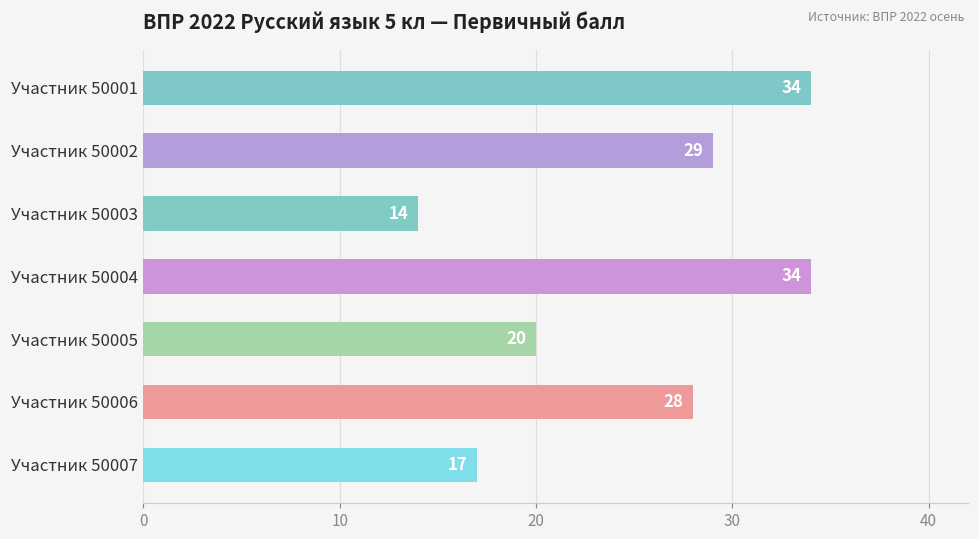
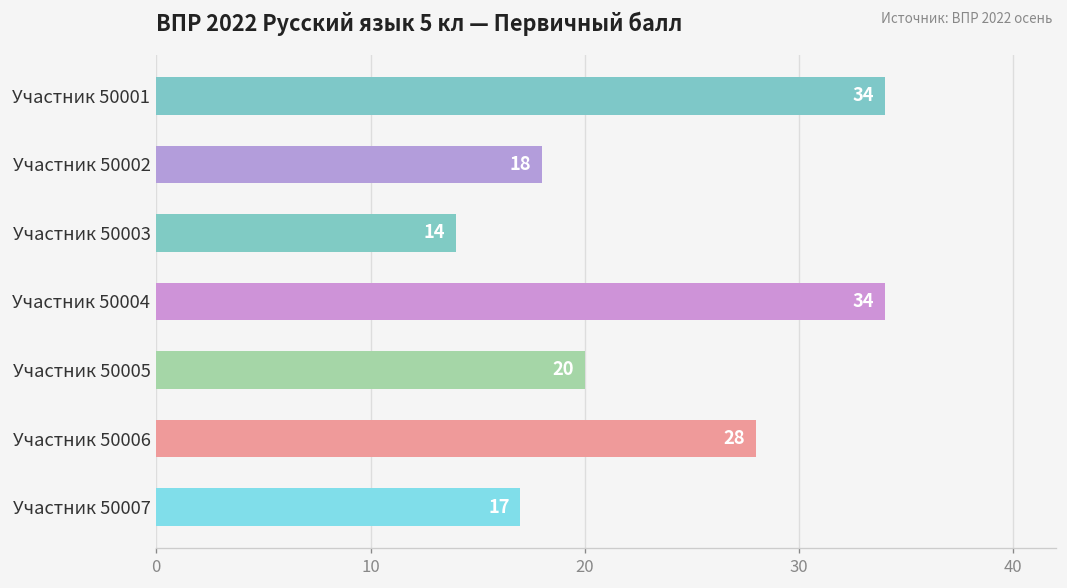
Участник 50002: 29 -> 18
